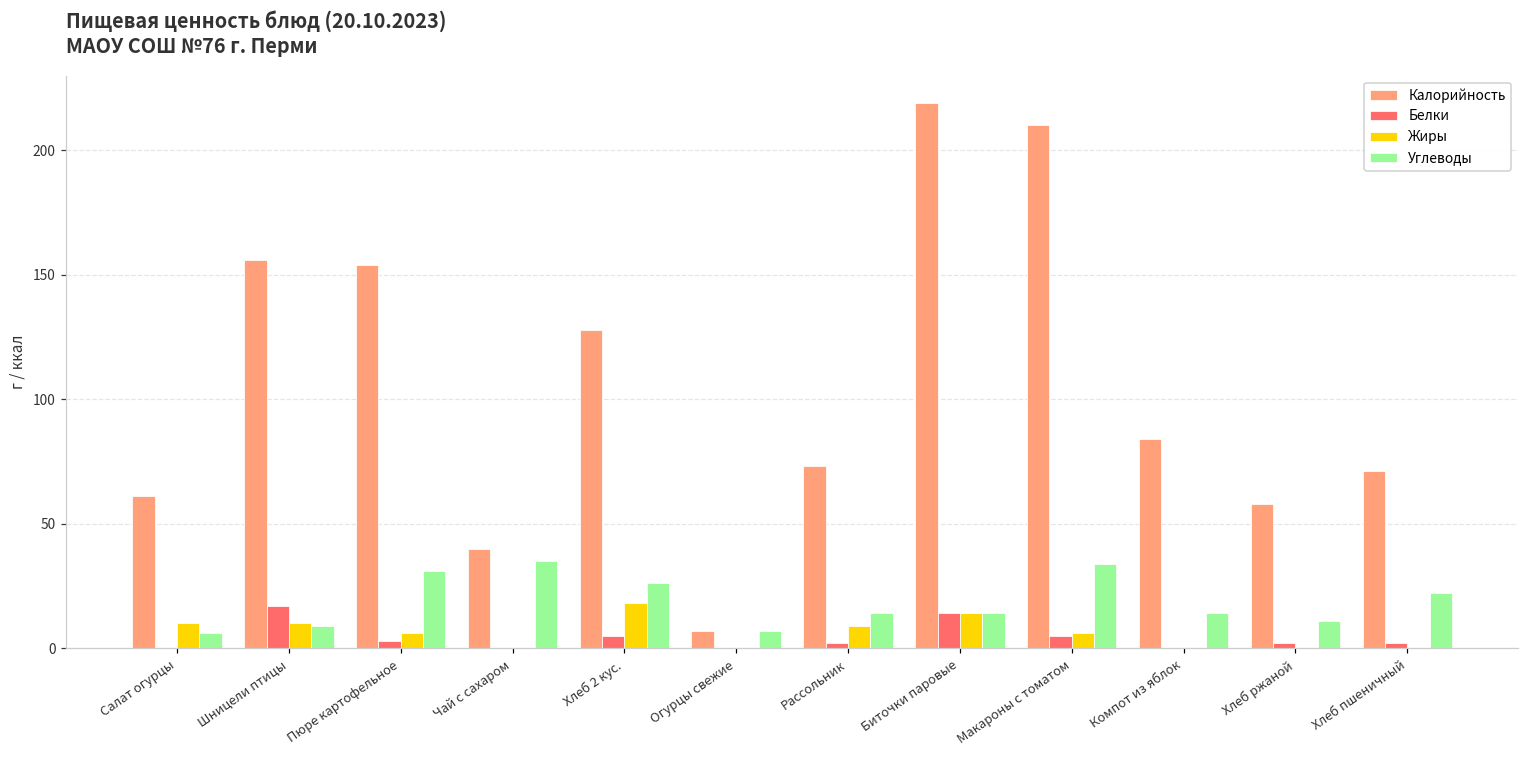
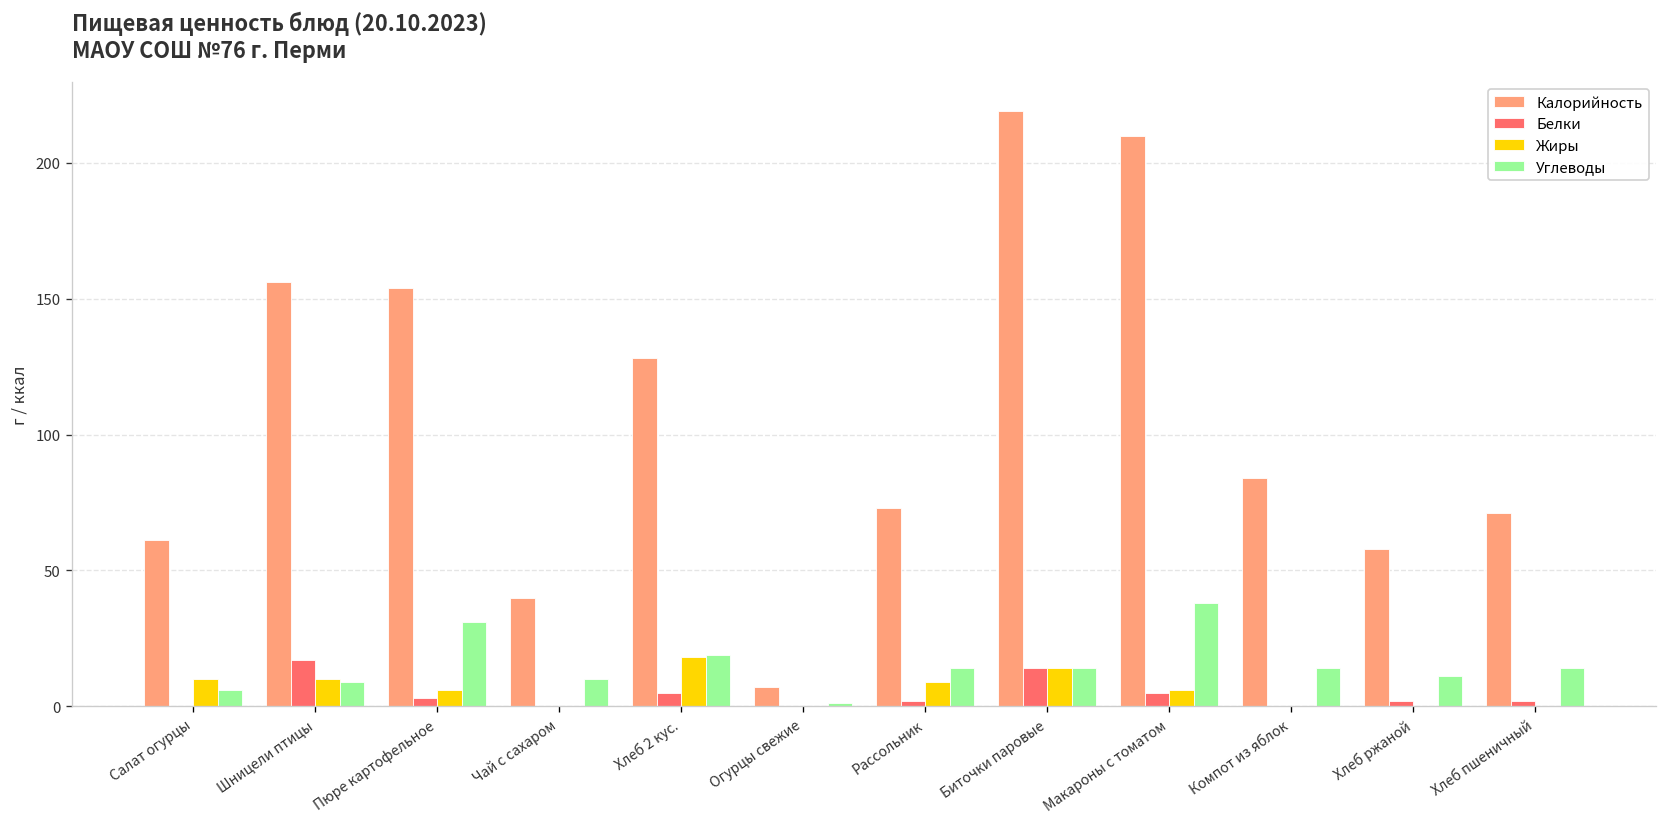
Углеводы, Чай с сахаром: 35 -> 10
Углеводы, Хлеб 2 кус.: 26 -> 19
Углеводы, Огурцы свежие: 7 -> 1
Углеводы, Макароны с томатом: 34 -> 38
Углеводы, Хлеб пшеничный: 22 -> 14
